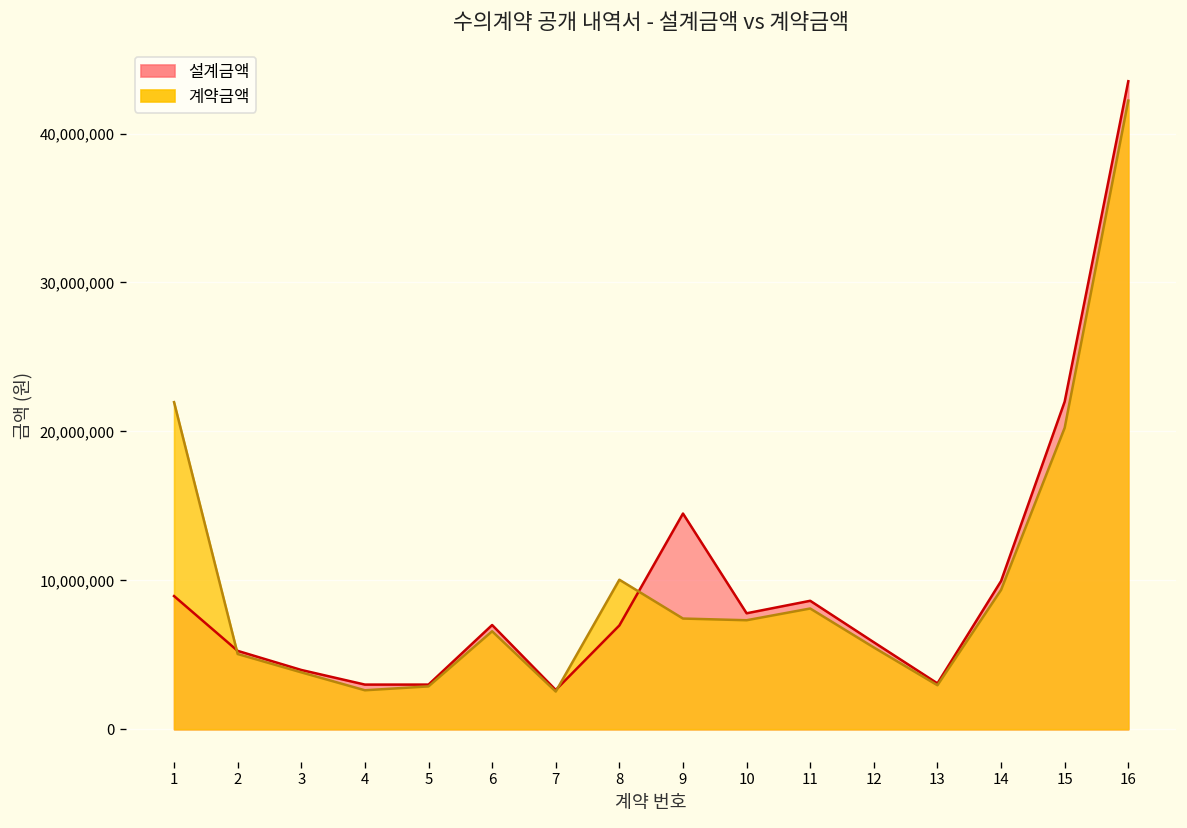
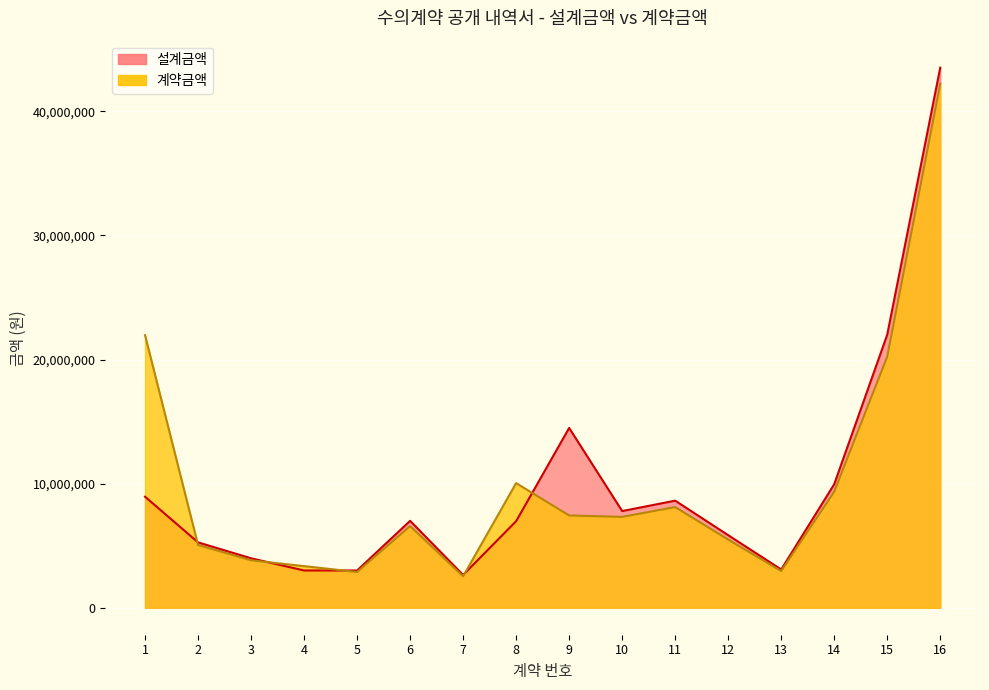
계약금액, 4: 2,600,000 -> 3,400,000
